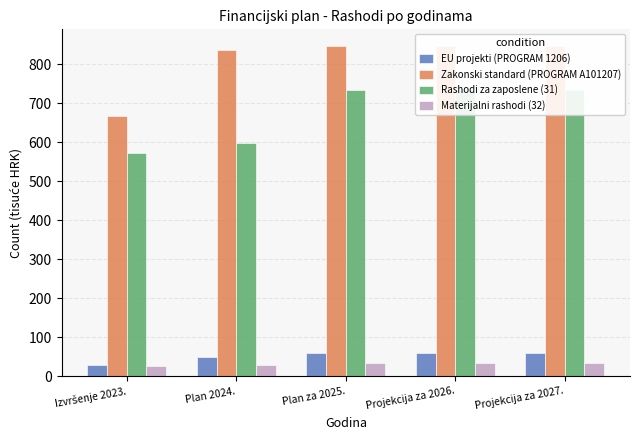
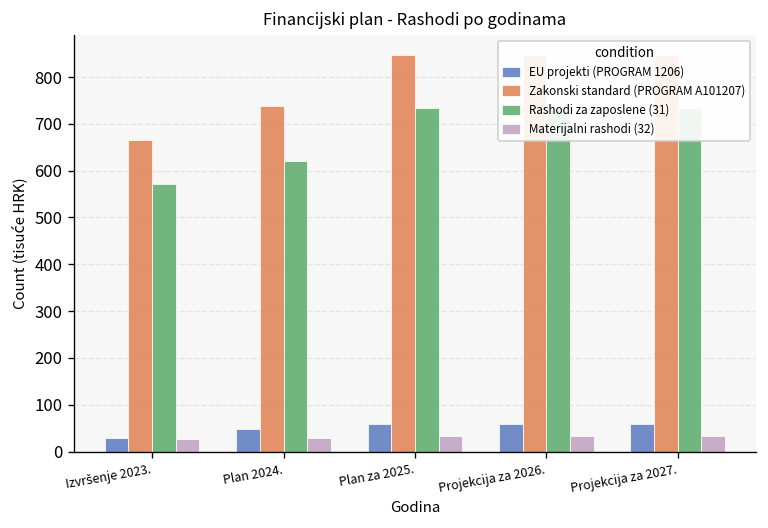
Zakonski standard (PROGRAM A101207), Plan 2024.: 840 -> 740
Rashodi za zaposlene (31), Plan 2024.: 600 -> 620
